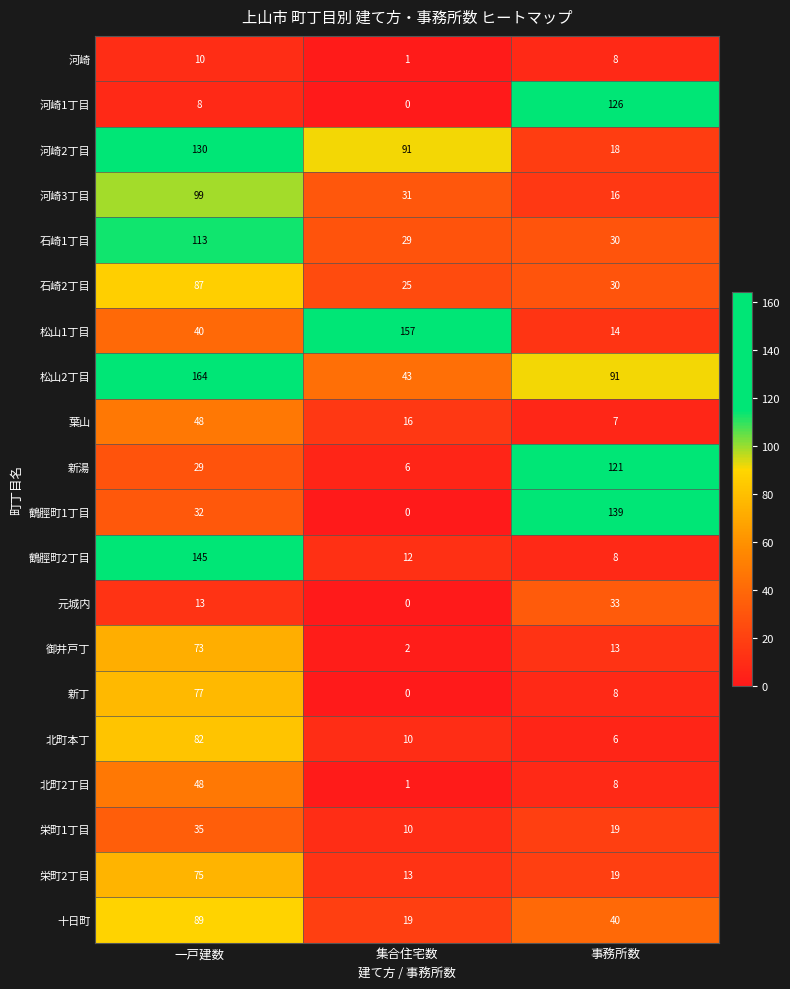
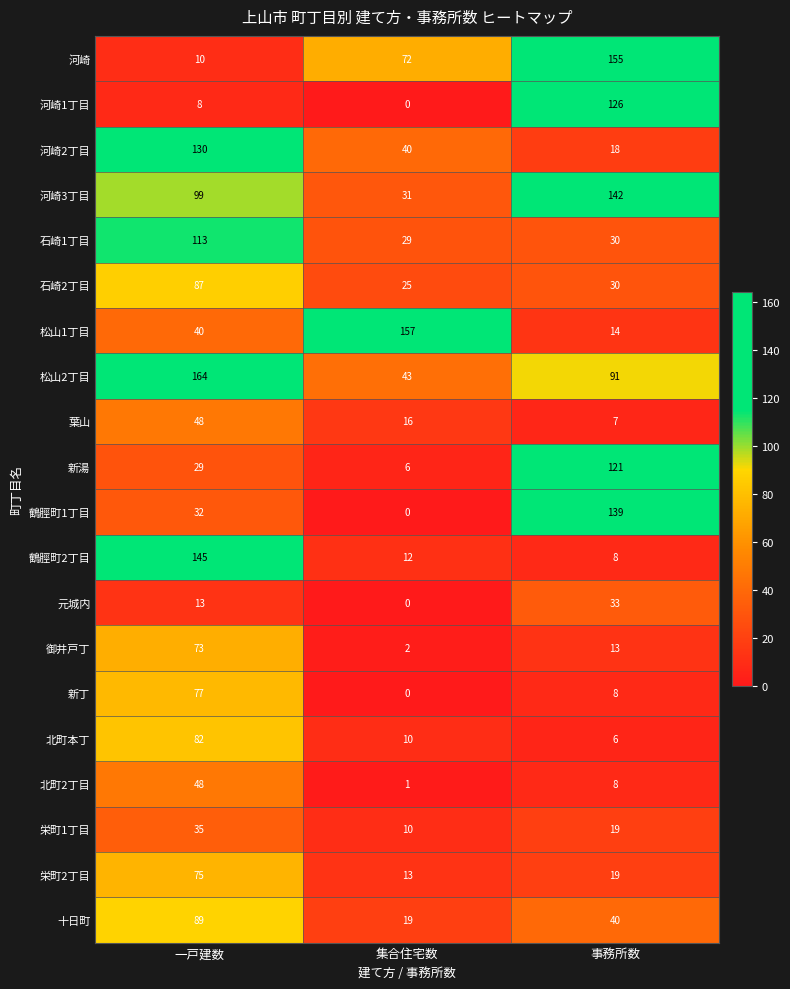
河崎, 集合住宅数: 1 -> 72
河崎, 事務所数: 8 -> 155
河崎2丁目, 集合住宅数: 91 -> 40
河崎3丁目, 事務所数: 16 -> 142
